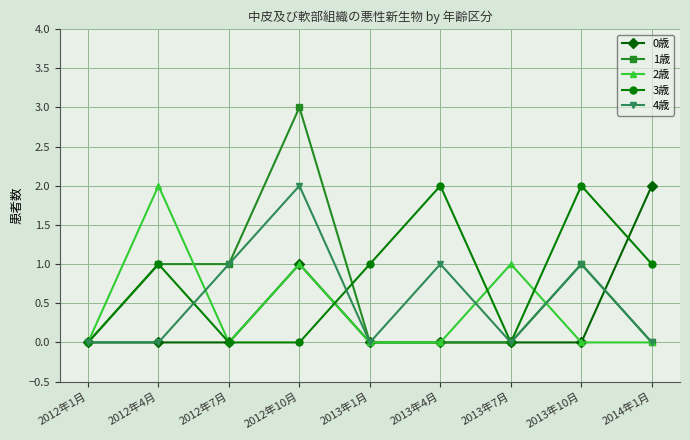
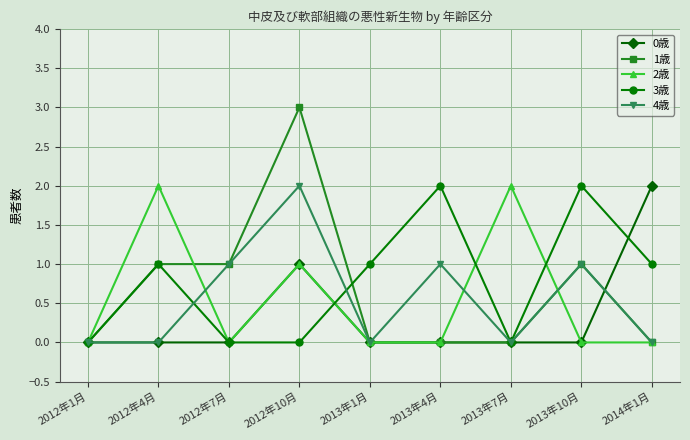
2歳, 2013年7月: 1 -> 2
